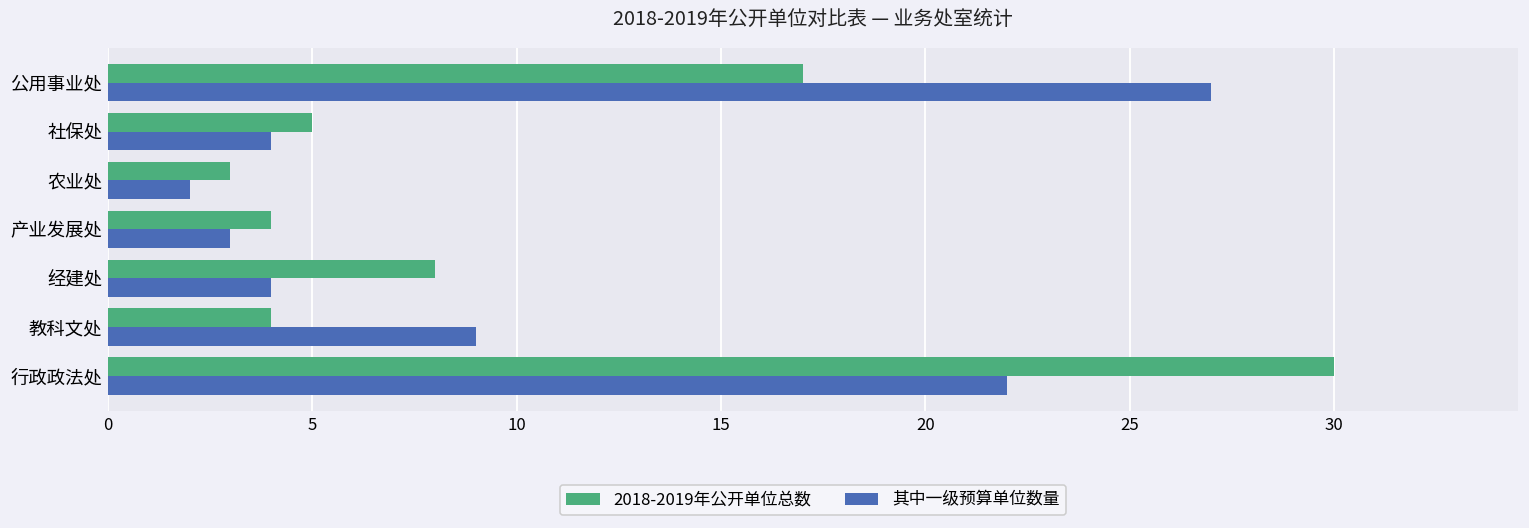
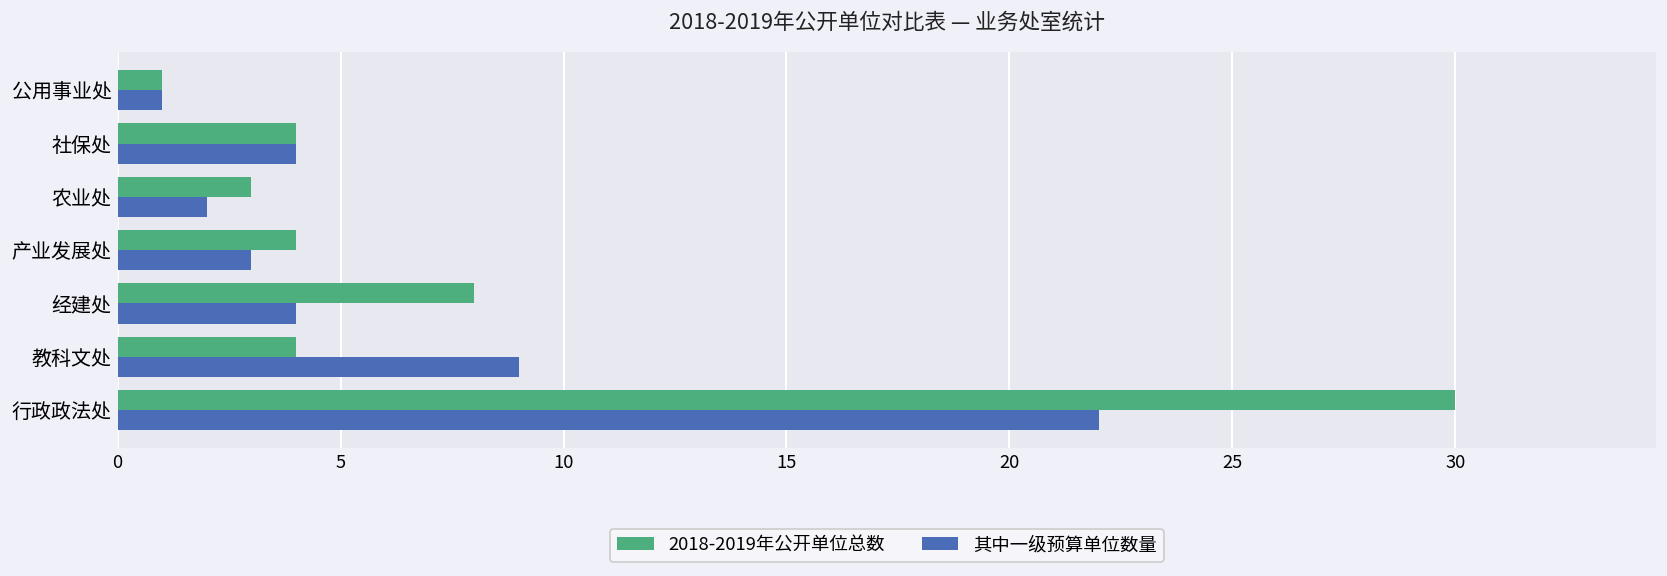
2018-2019年公开单位总数, 公用事业处: 17 -> 1
其中一级预算单位数量, 公用事业处: 27 -> 1
2018-2019年公开单位总数, 社保处: 5 -> 4
